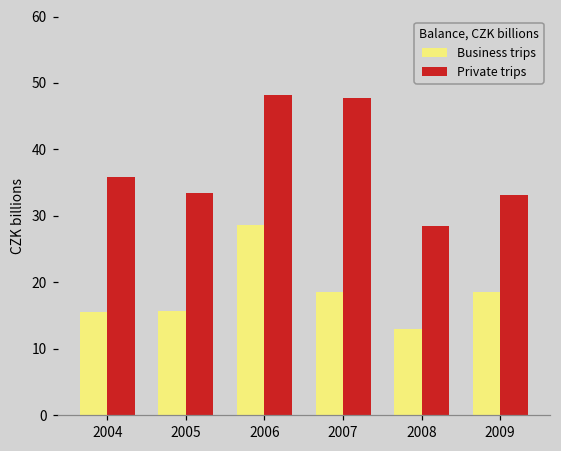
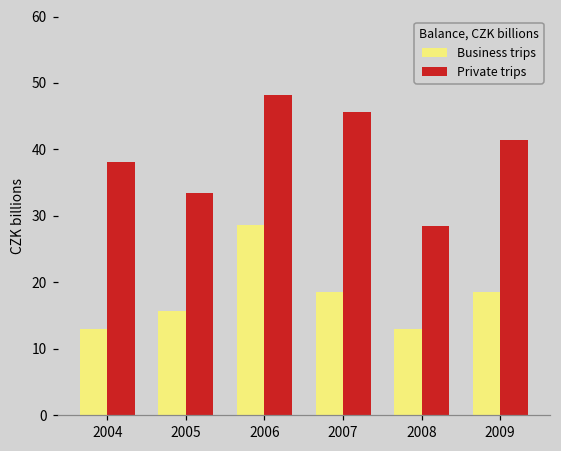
Business trips, 2004: 16 -> 13
Private trips, 2004: 36 -> 38
Private trips, 2007: 48 -> 46
Private trips, 2009: 33 -> 41
